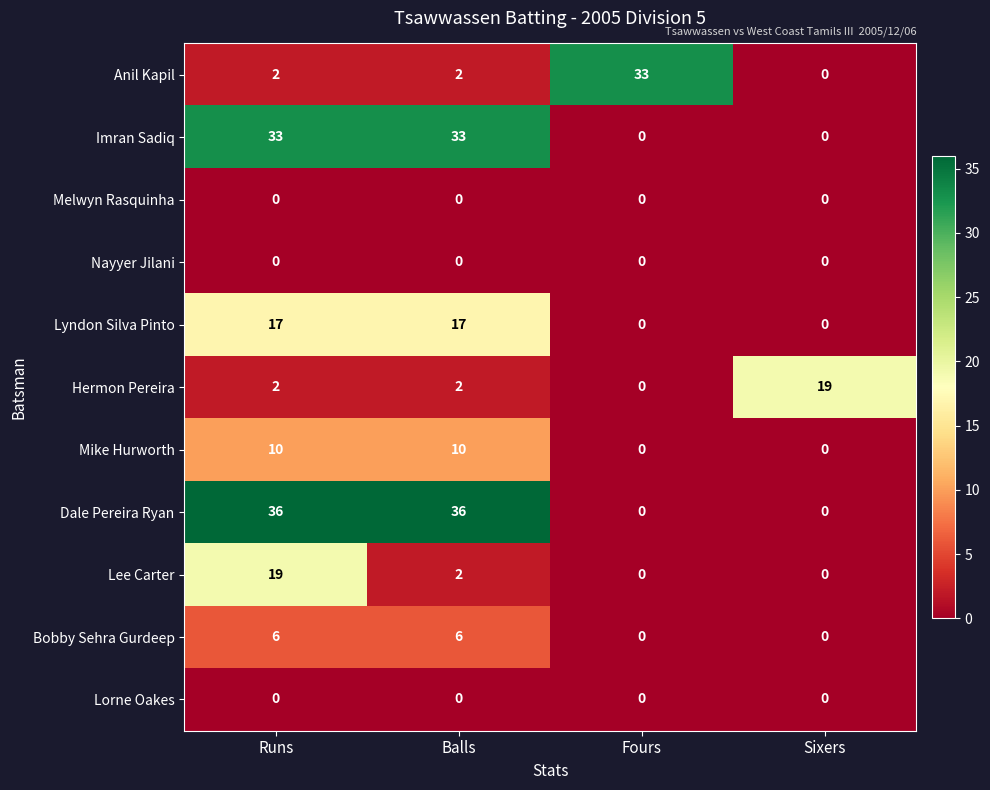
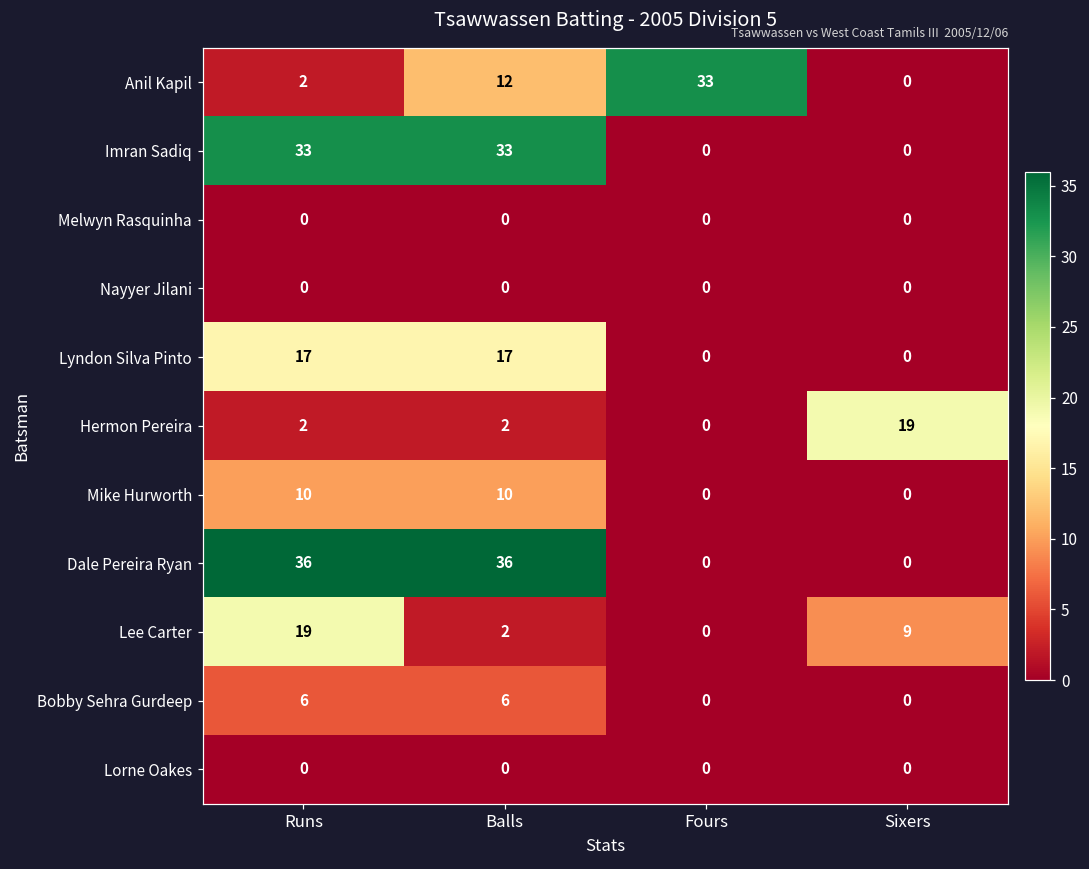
Anil Kapil, Balls: 2 -> 12
Lee Carter, Sixers: 0 -> 9
